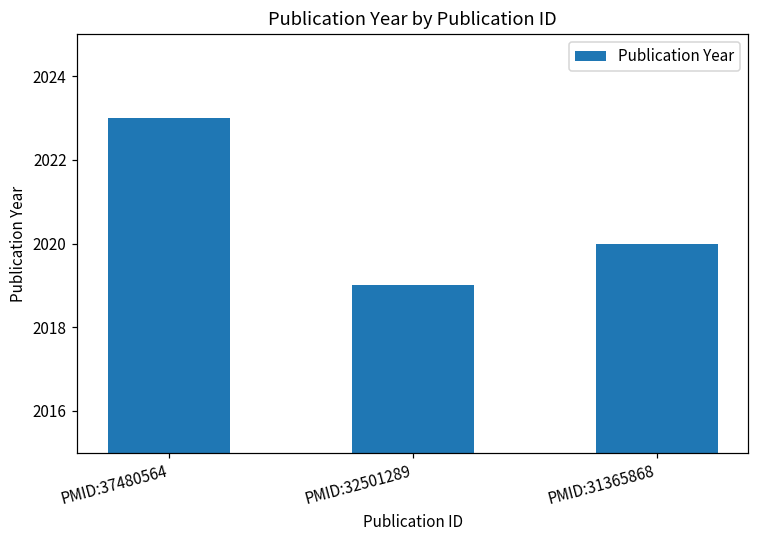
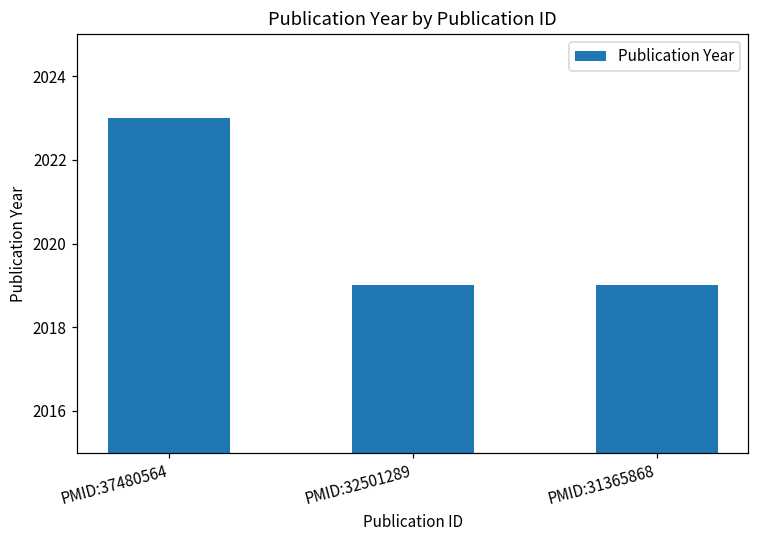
PMID:31365868: 2020 -> 2019
